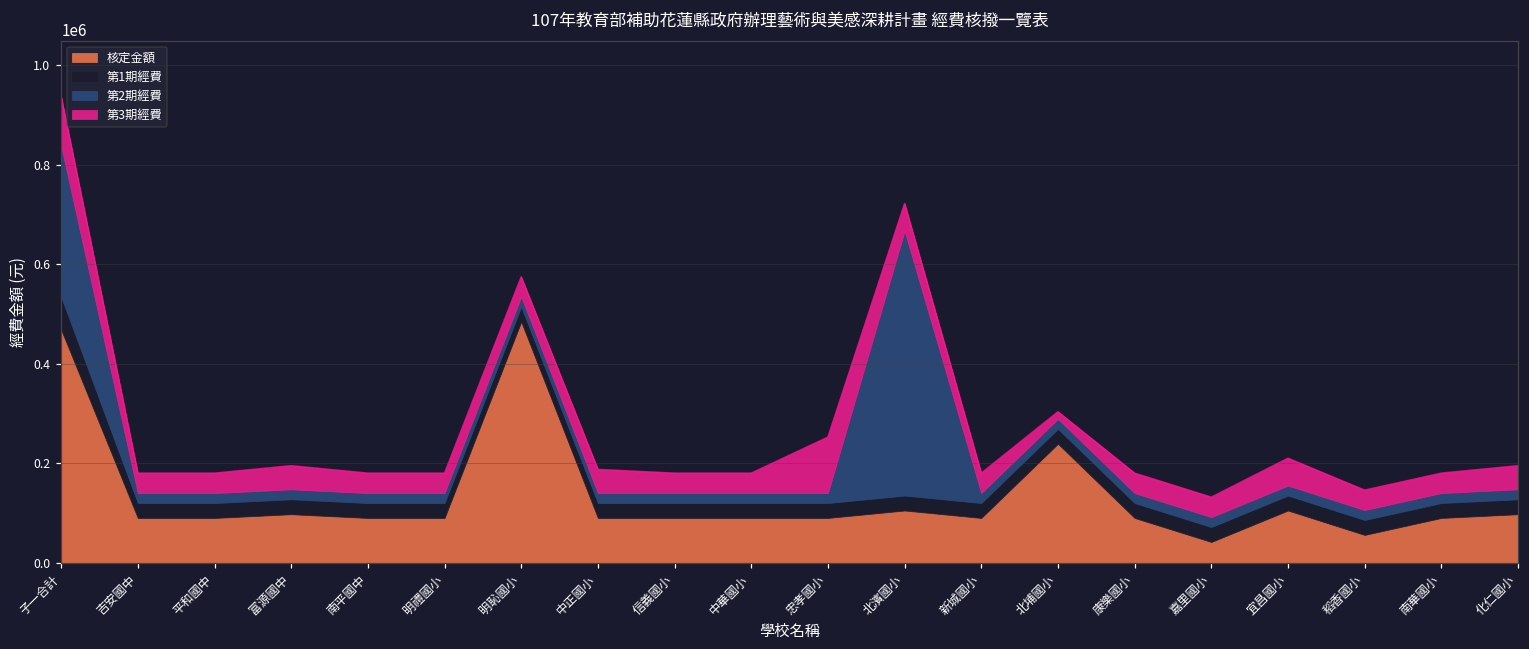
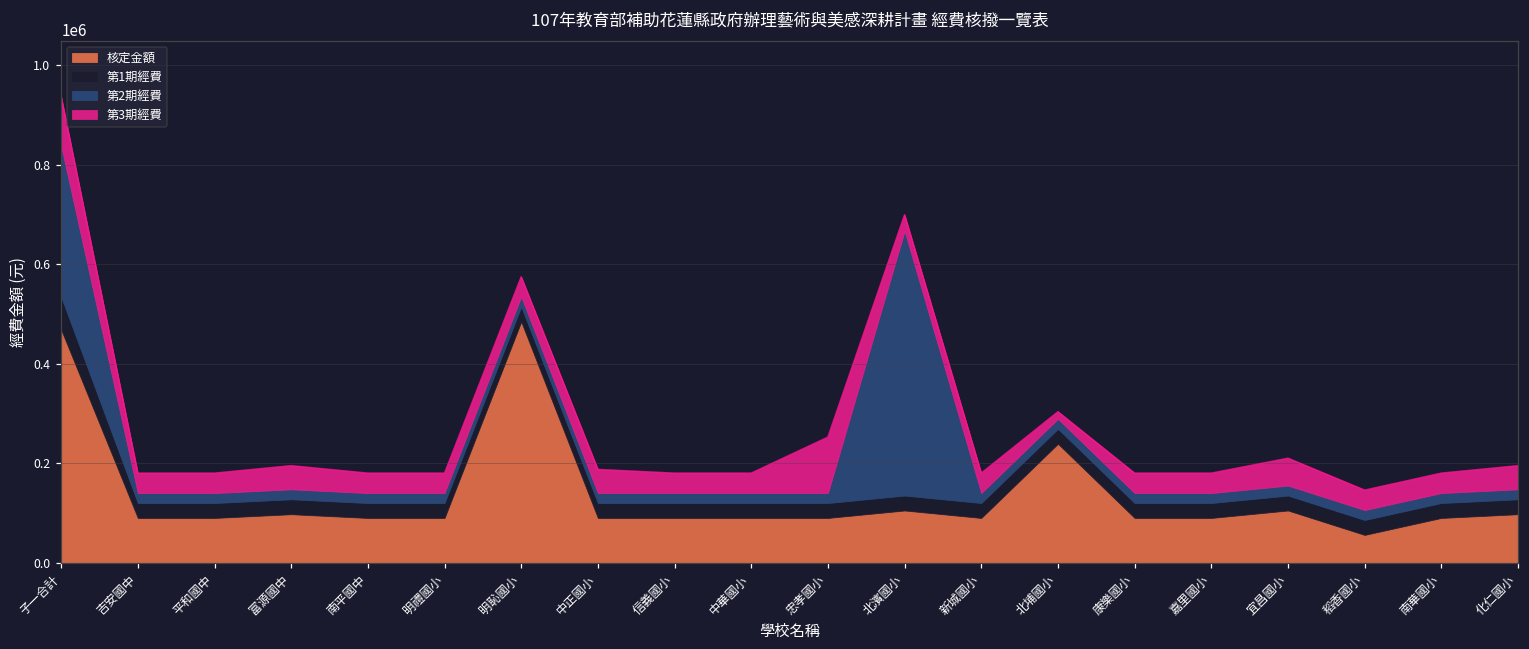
第3期經費, 北濱國小: 60000 -> 30000
核定金額, 嘉里國小: 40000 -> 90000
